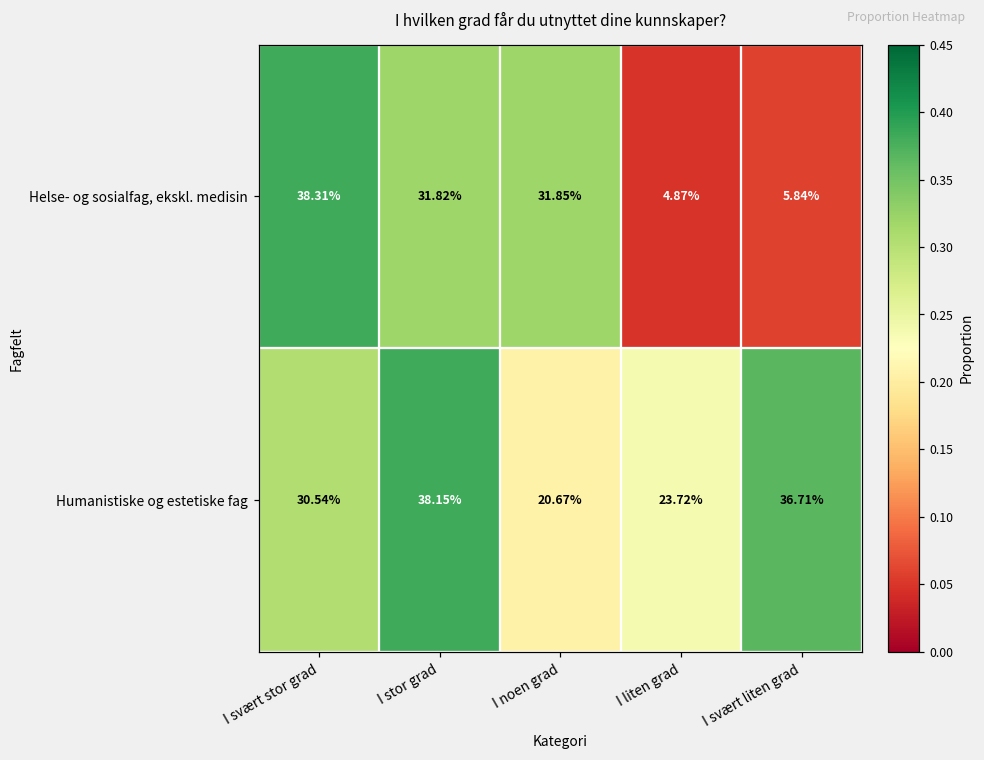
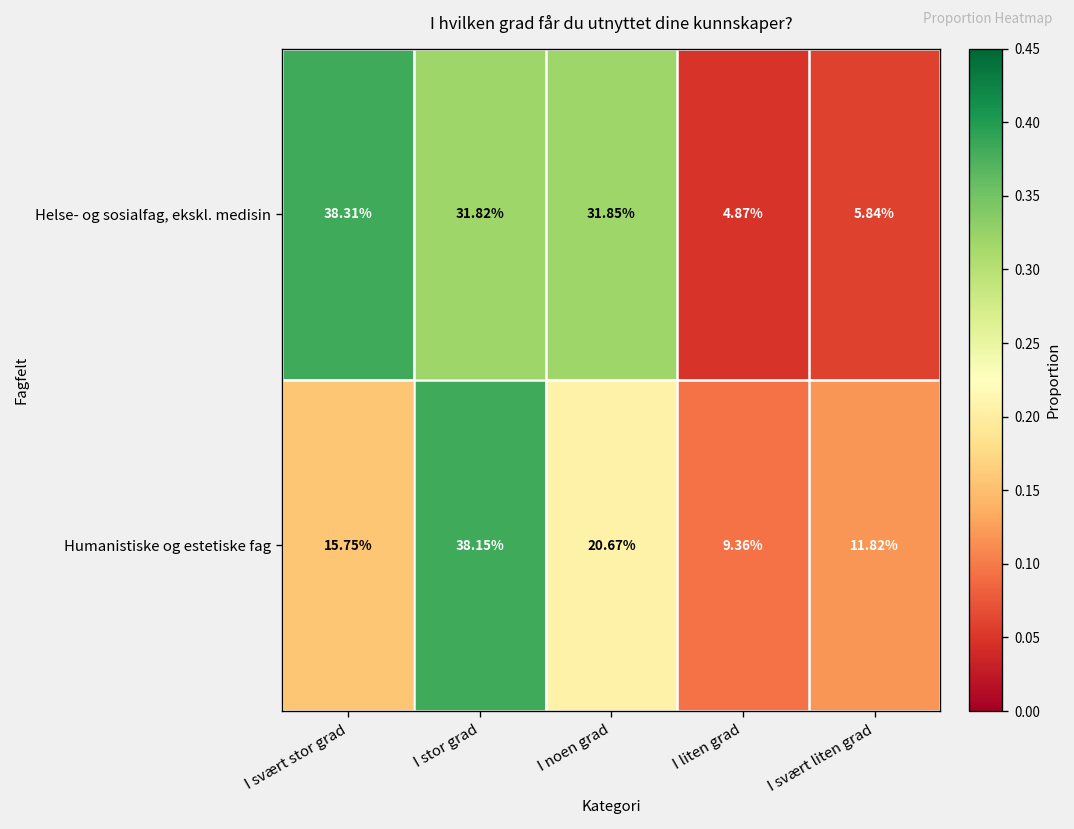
Humanistiske og estetiske fag, I svært stor grad: 30.54% -> 15.75%
Humanistiske og estetiske fag, I liten grad: 23.72% -> 9.36%
Humanistiske og estetiske fag, I svært liten grad: 36.71% -> 11.82%
